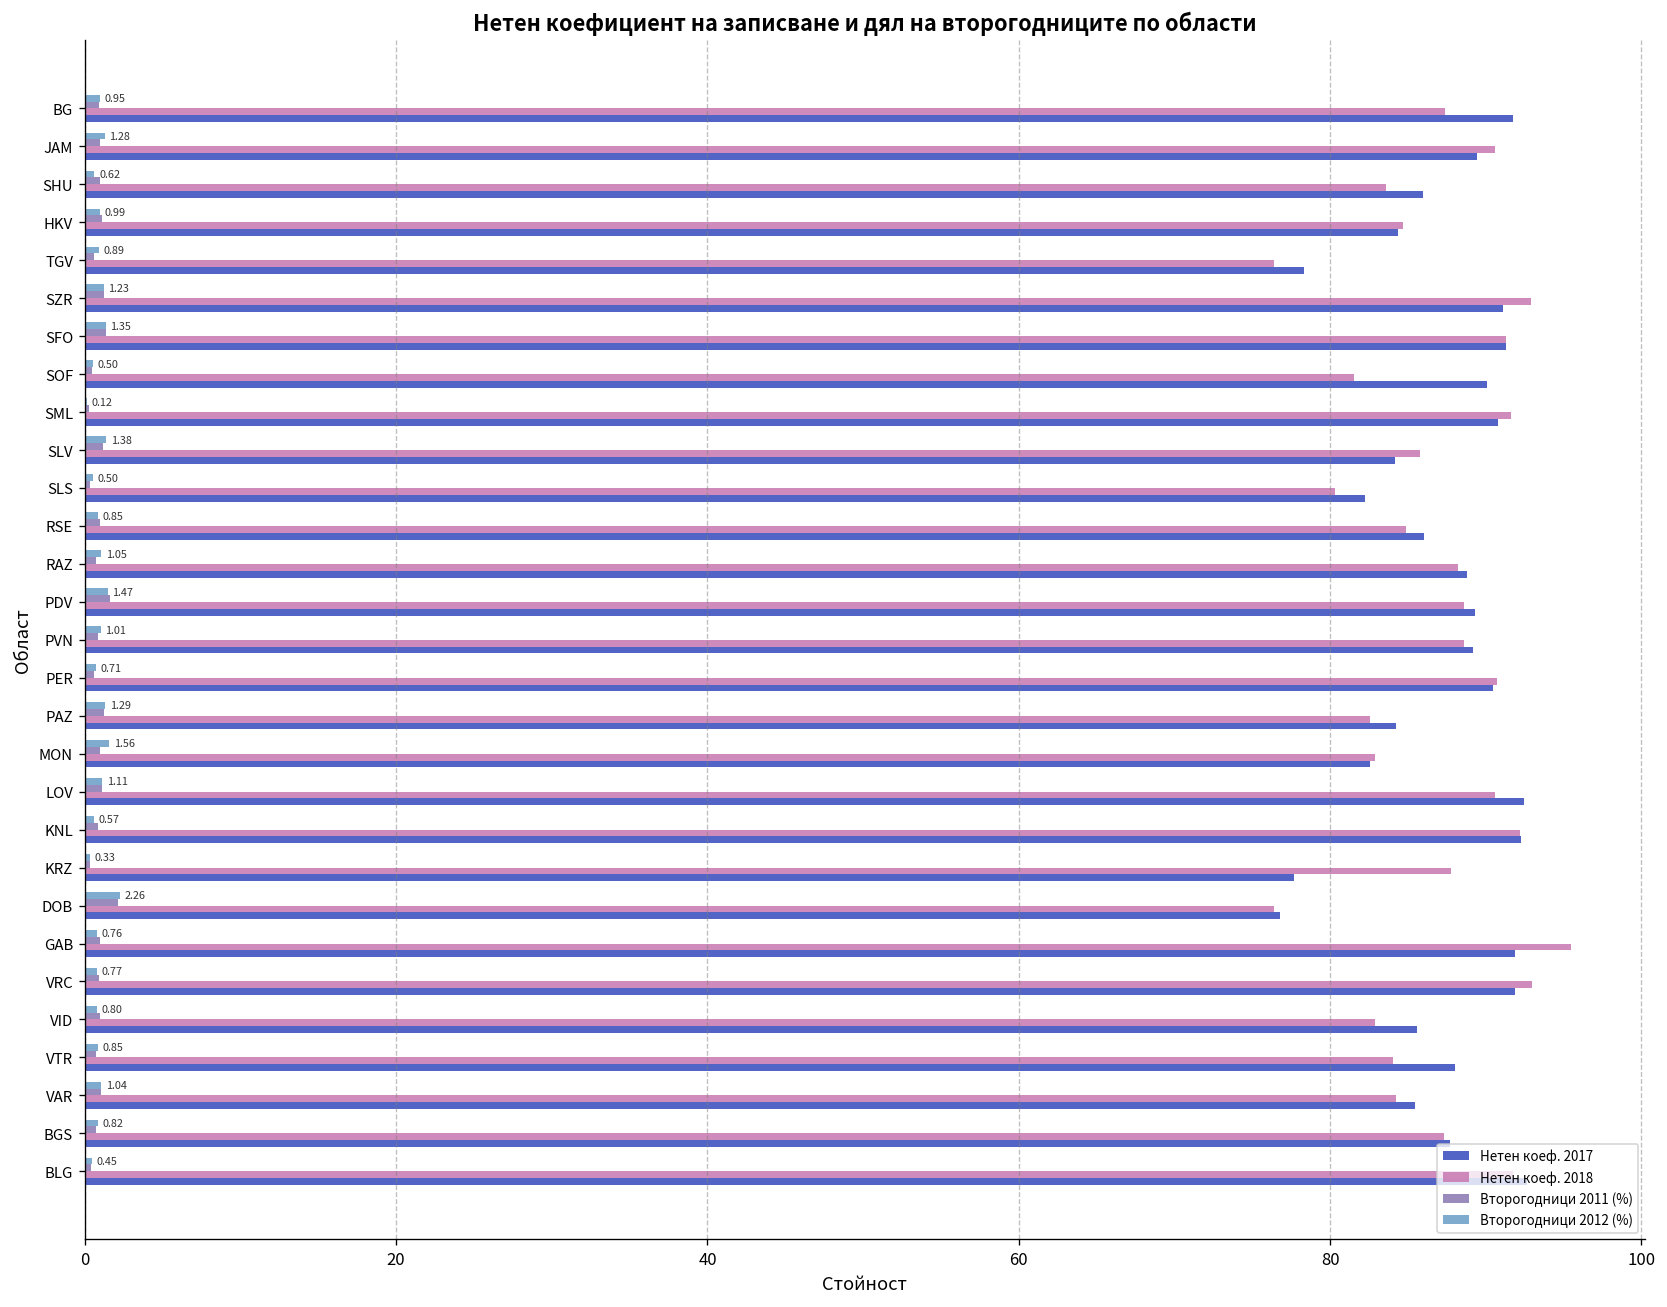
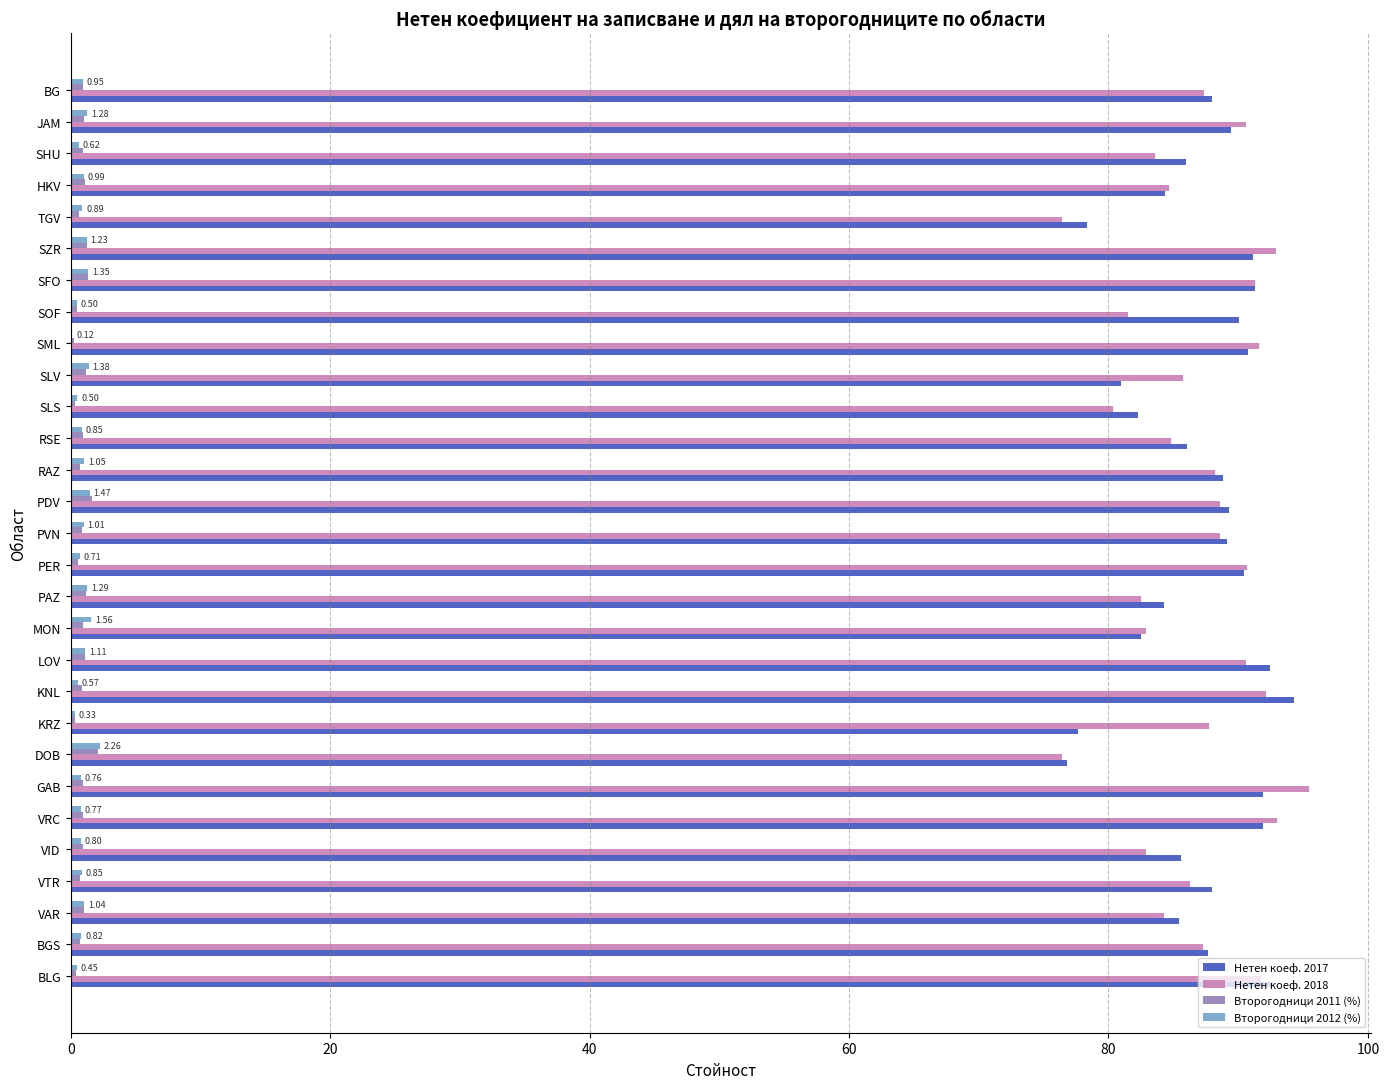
Нетен коеф. 2017, BG: 91.8 -> 88.0
Нетен коеф. 2017, SLV: 84.2 -> 81.0
Нетен коеф. 2017, KNL: 92.3 -> 94.3
Нетен коеф. 2018, VTR: 84.0 -> 86.3
